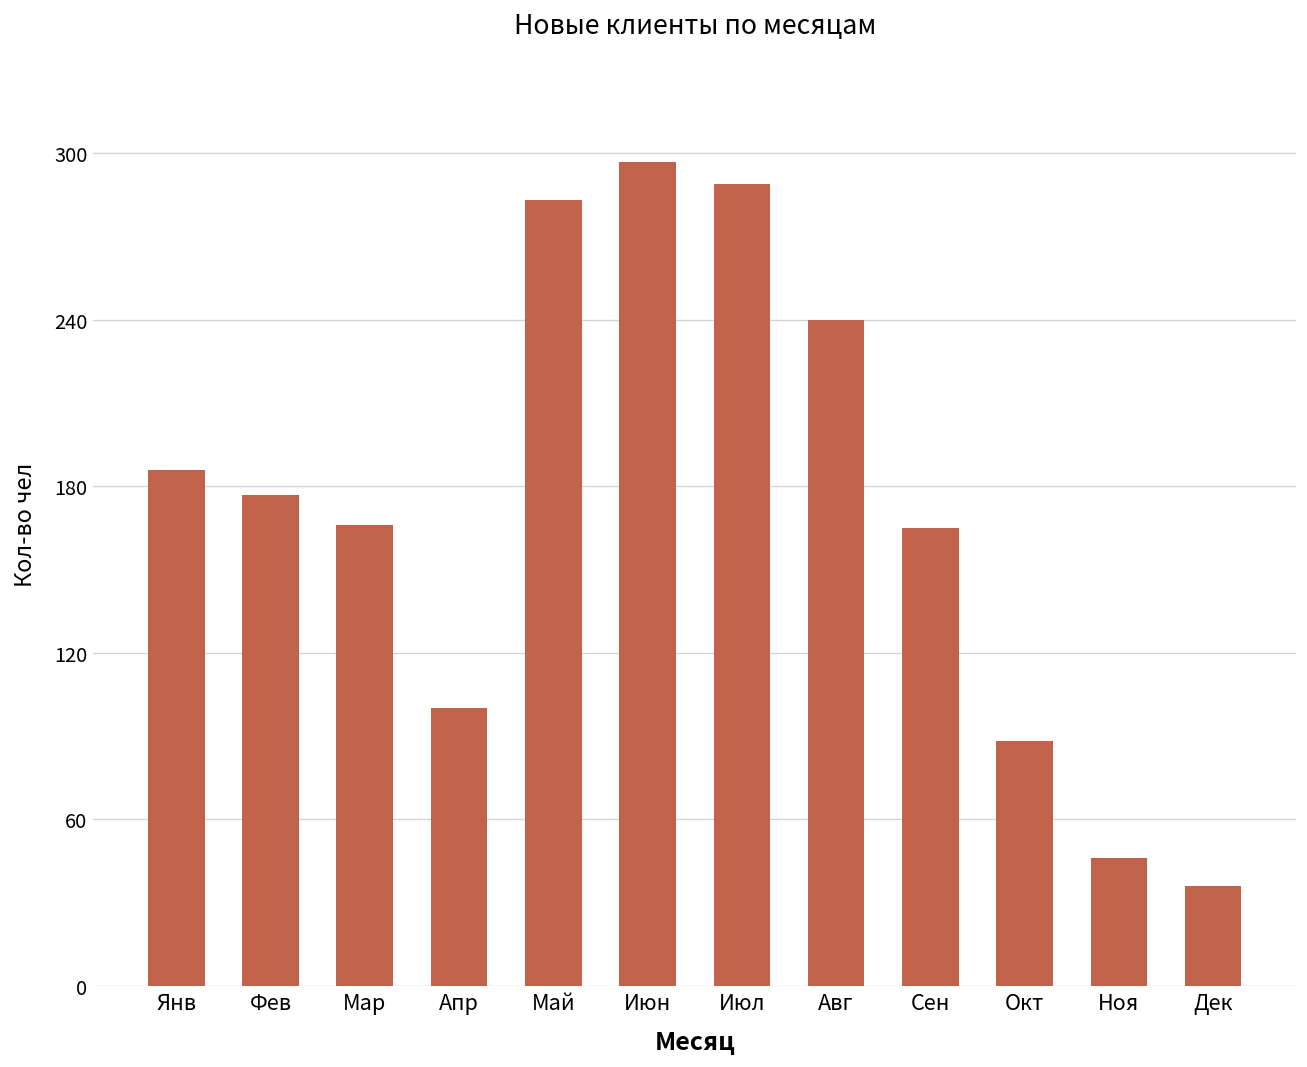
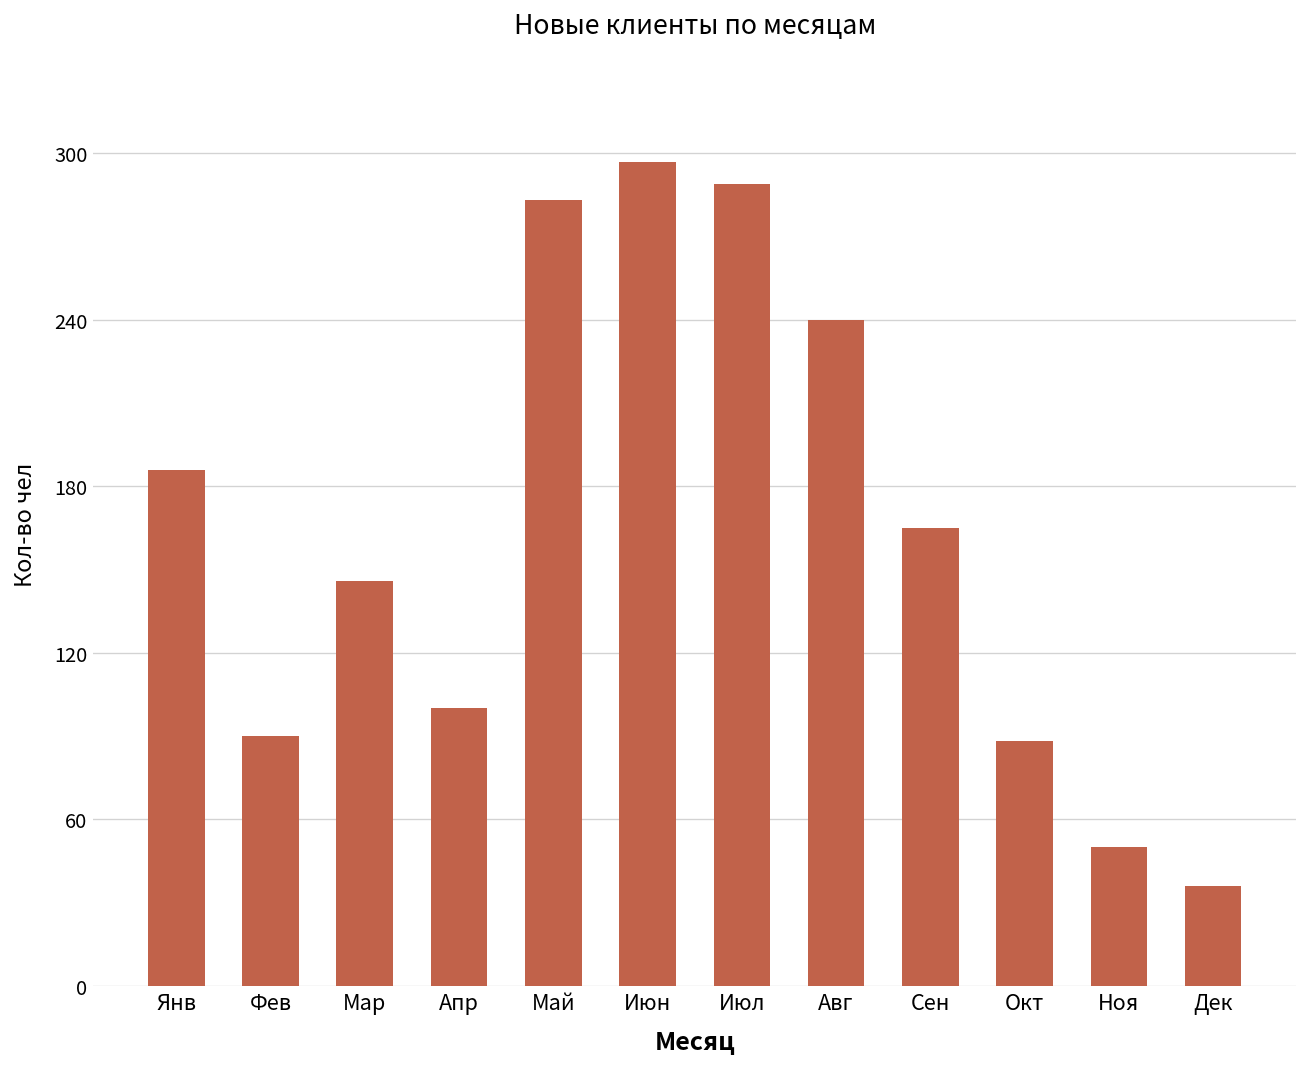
Фев: 177 -> 90
Мар: 166 -> 146
Ноя: 46 -> 50
